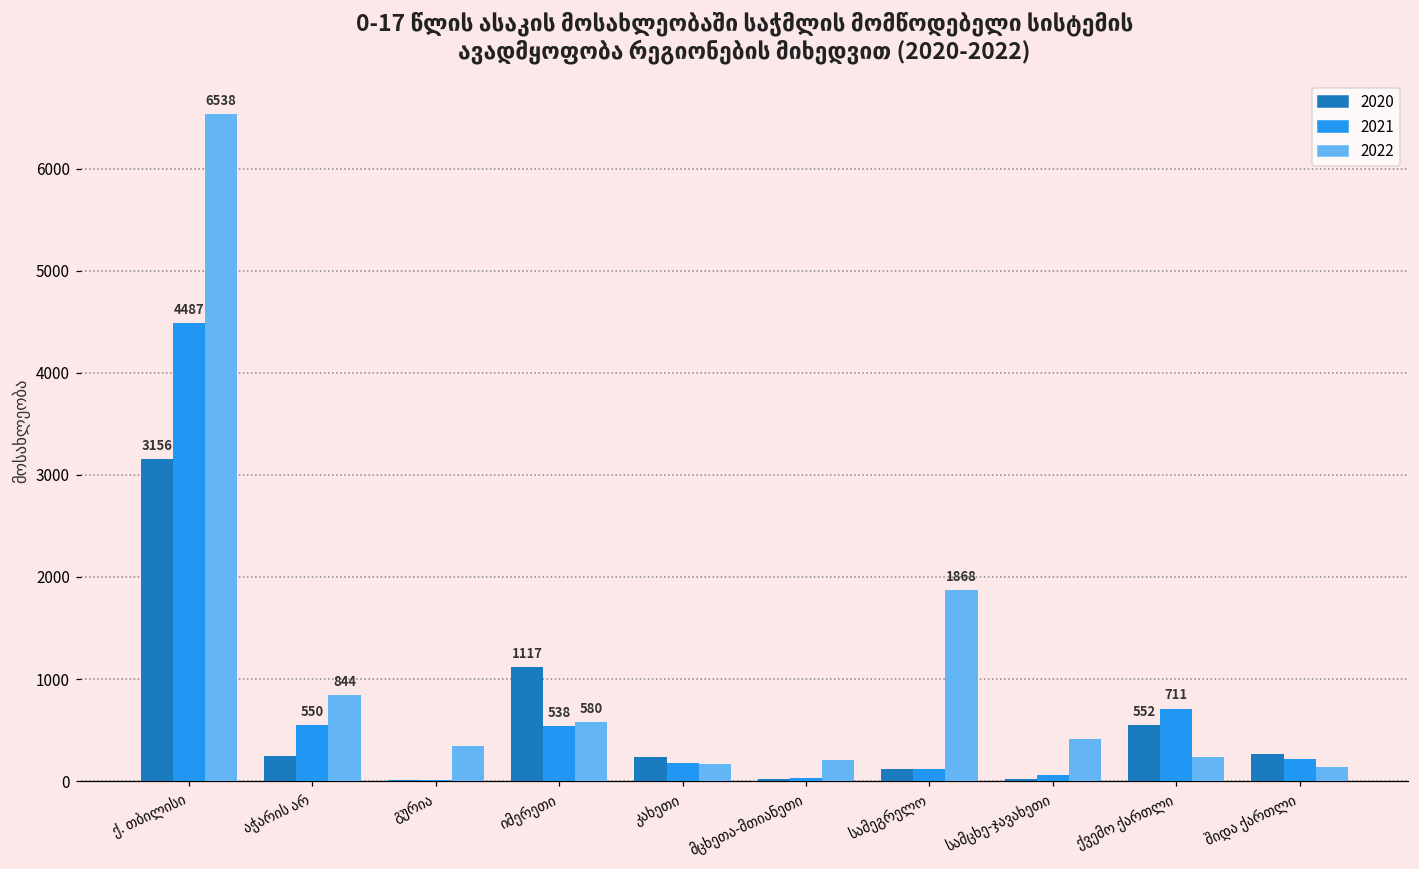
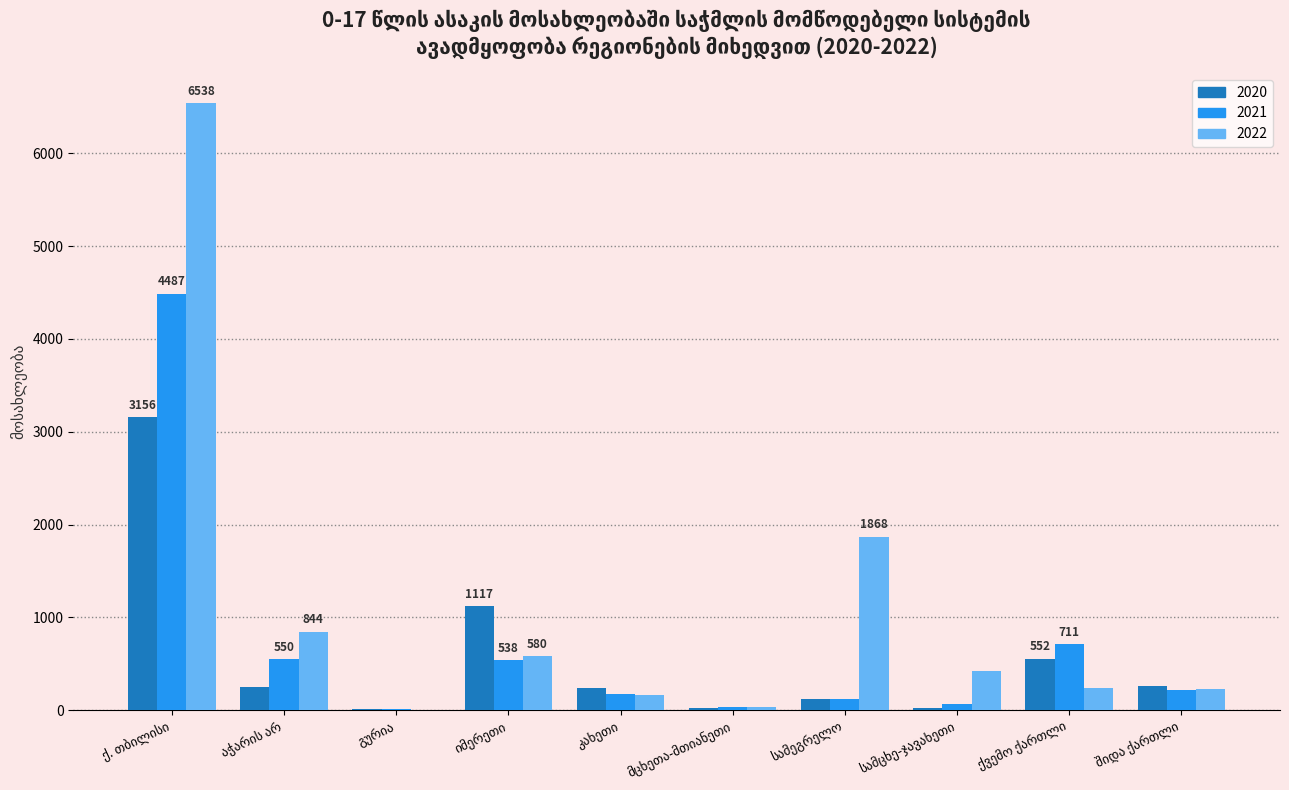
2022, გურია: 300 -> 0
2022, მცხეთა-მთიანეთი: 200 -> 0
2022, შიდა ქართლი: 100 -> 200
